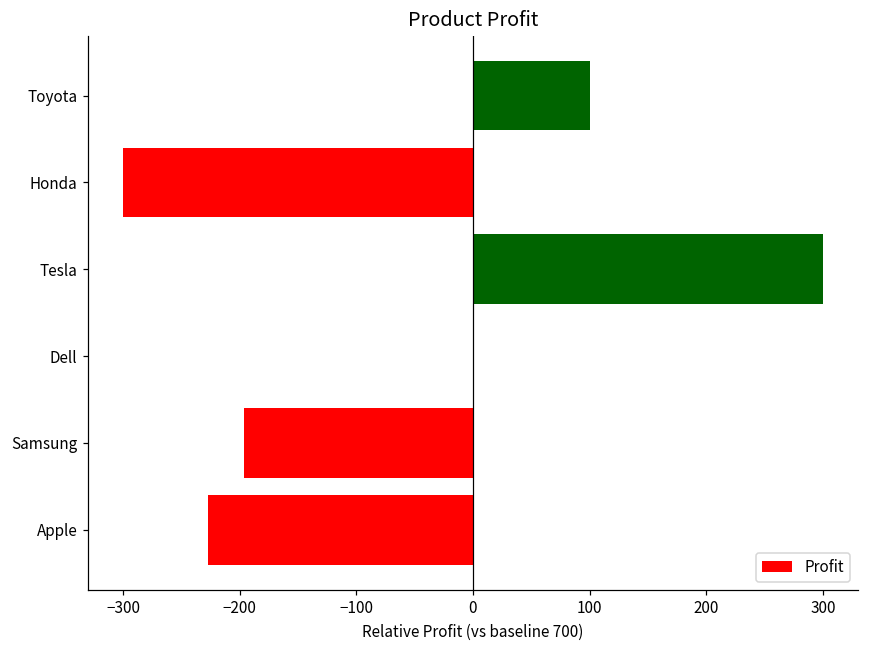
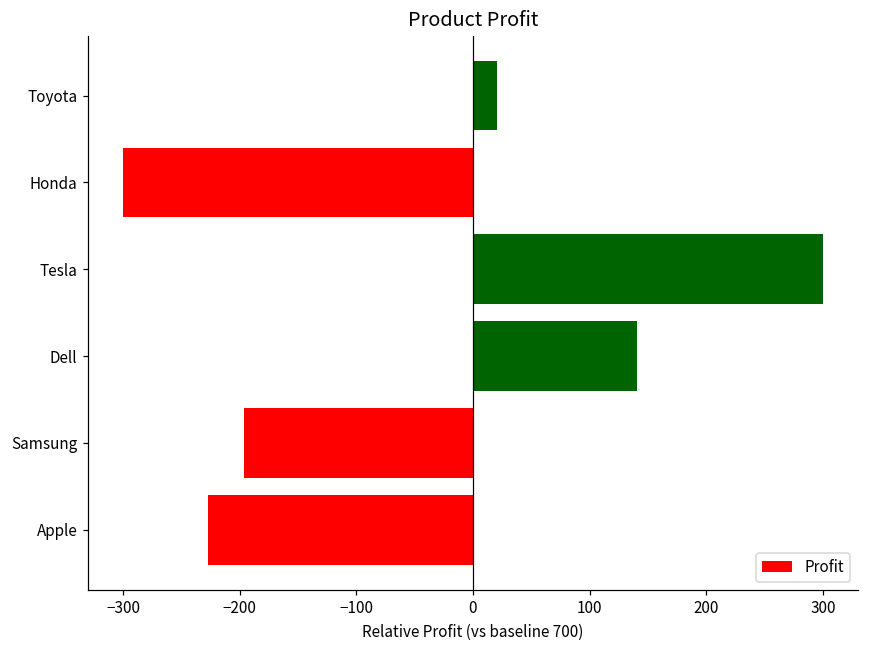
Toyota: 100 -> 21
Dell: 0 -> 141
